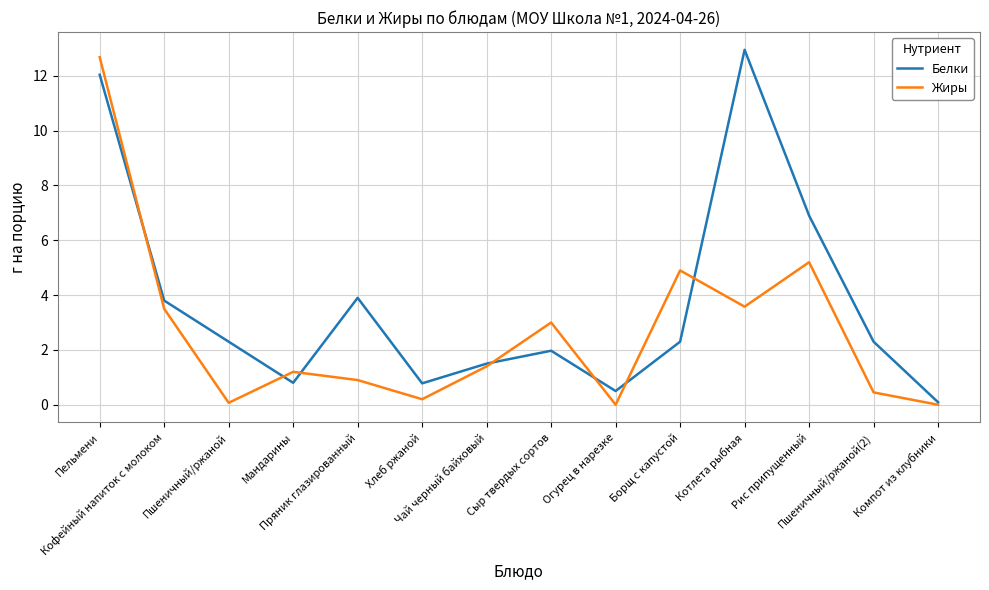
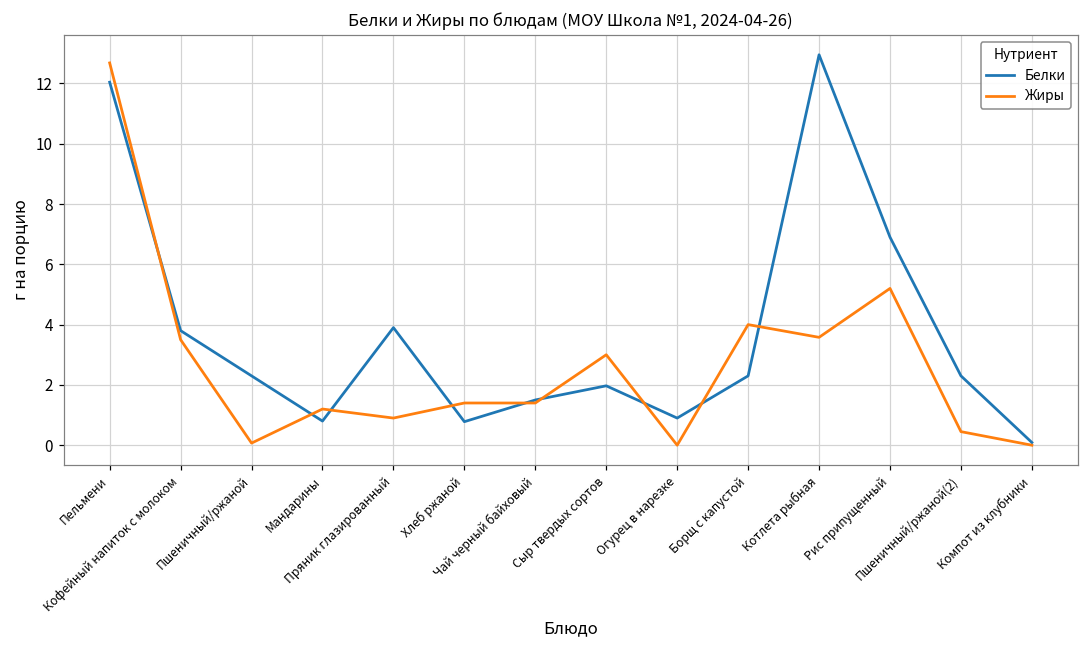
Жиры, Хлеб ржаной: 0.2 -> 1.4
Белки, Огурец в нарезке: 0.5 -> 0.9
Жиры, Борщ с капустой: 4.9 -> 4.0
